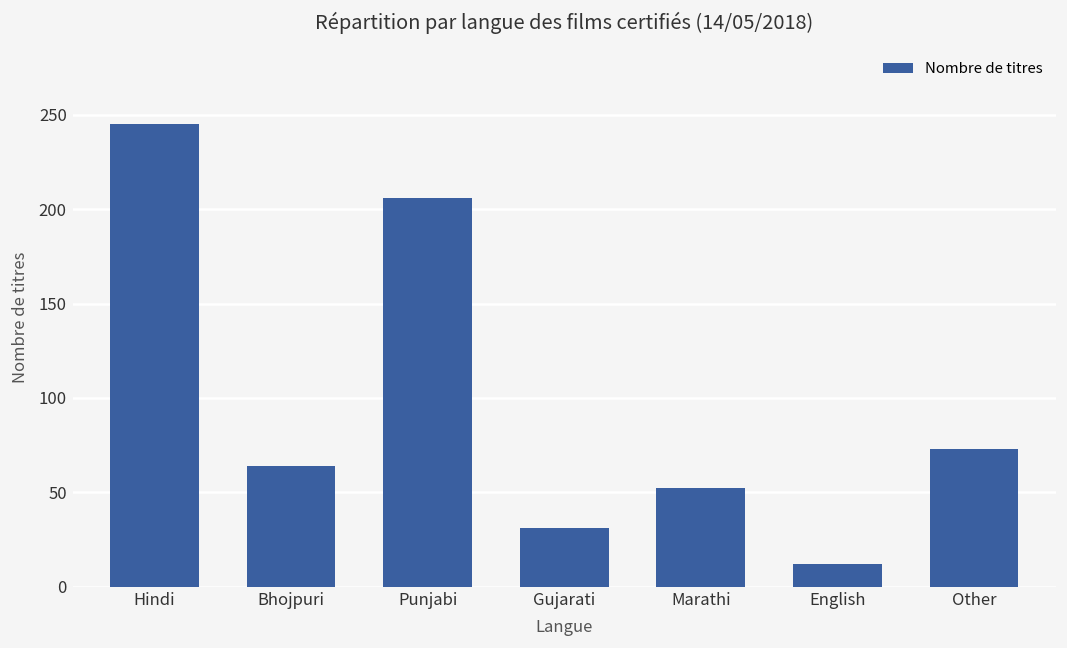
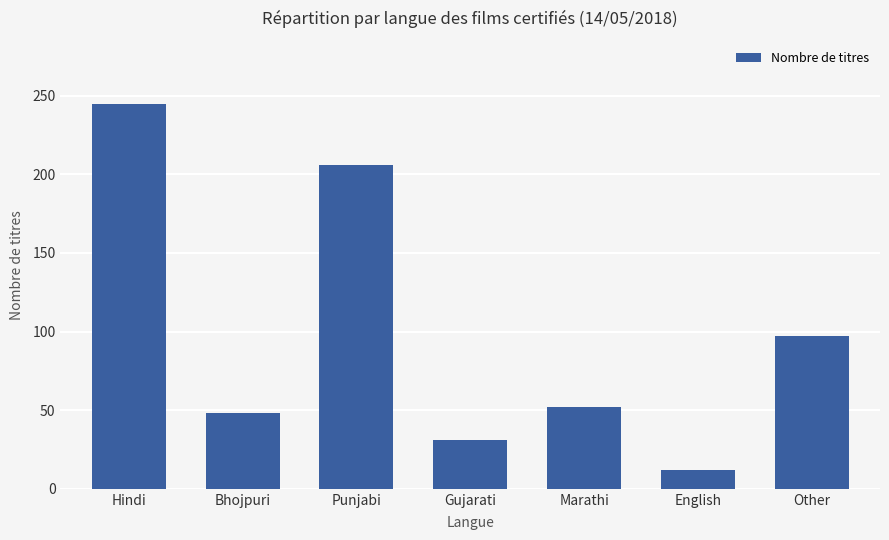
Bhojpuri: 64 -> 48
Other: 73 -> 97
